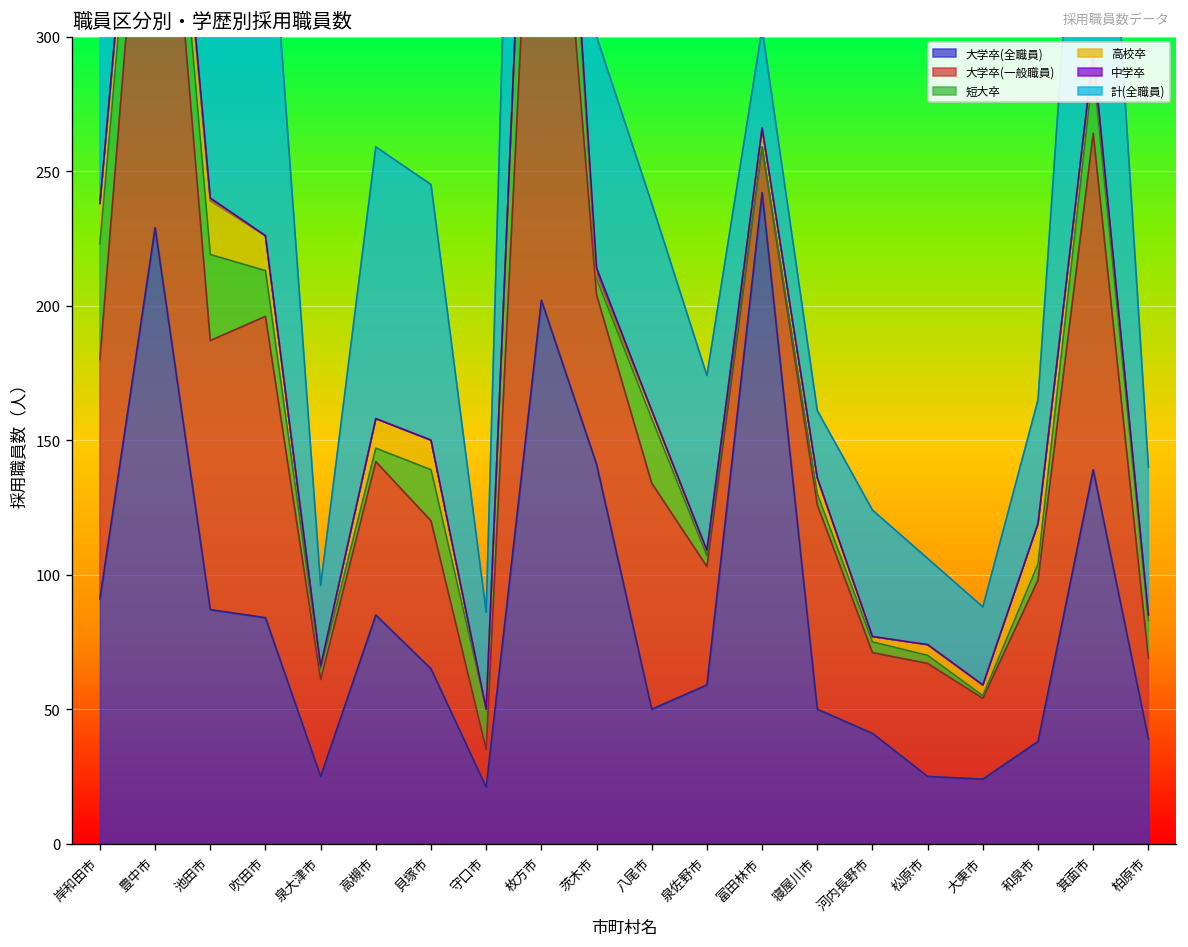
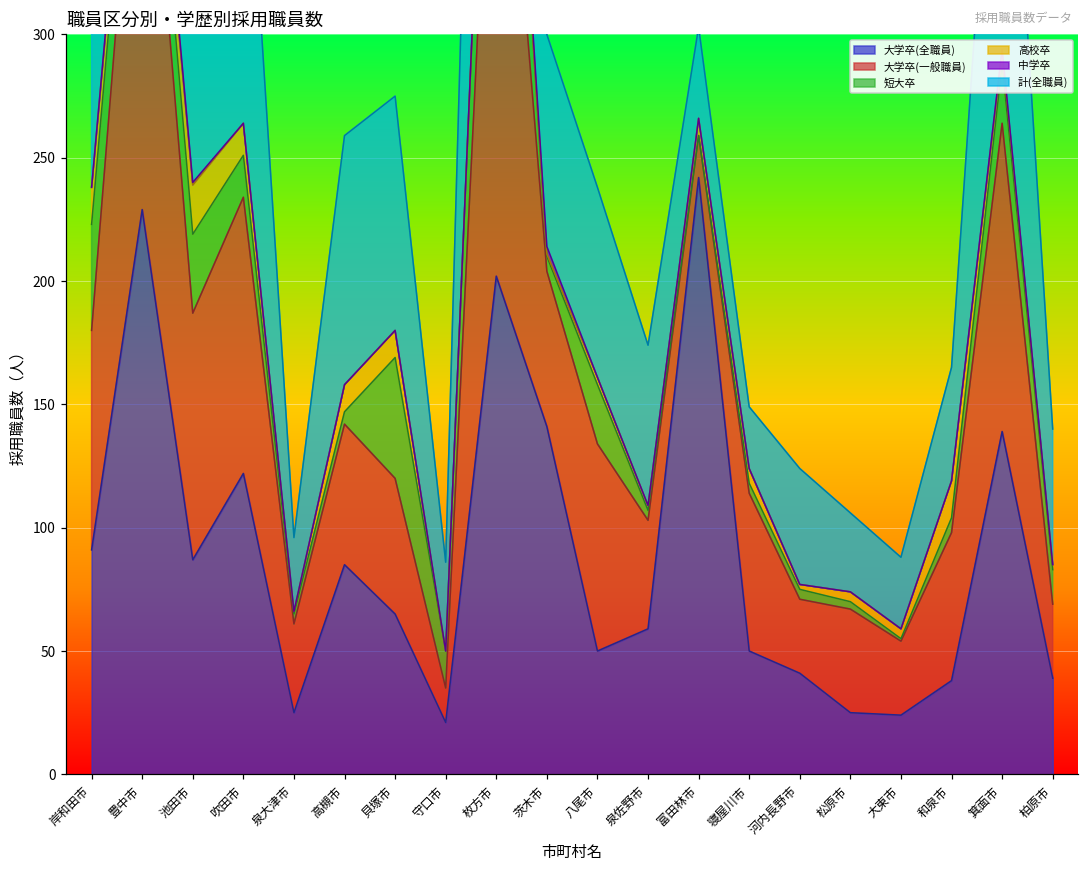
大学卒(全職員), 吹田市: 84 -> 122
短大卒, 貝塚市: 19 -> 49
大学卒(一般職員), 寝屋川市: 76 -> 64
